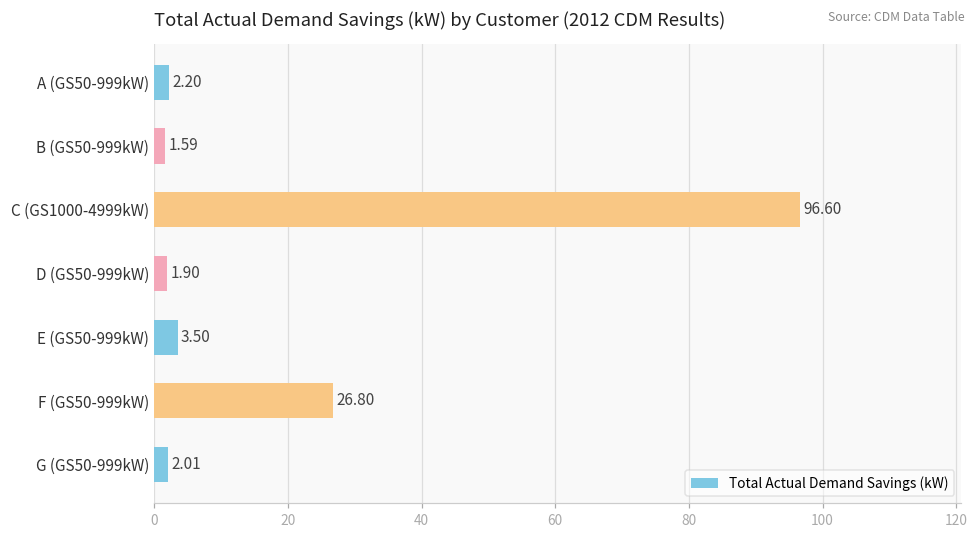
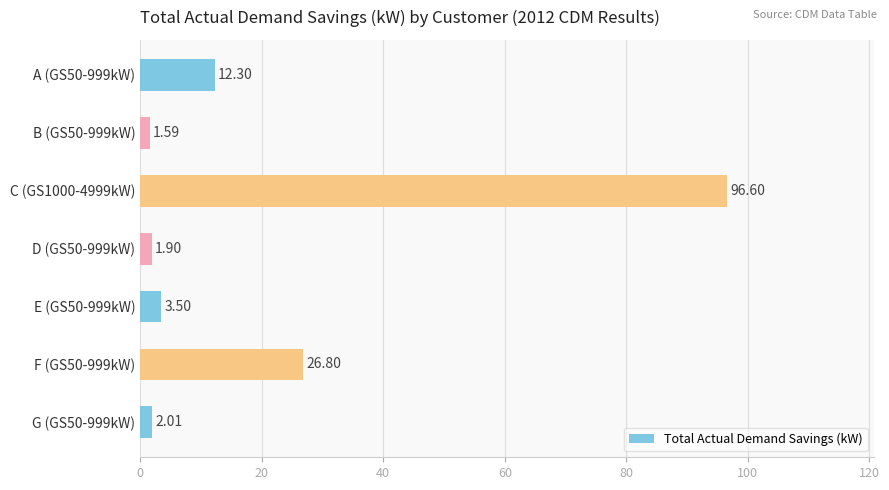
A (GS50-999kW): 2.20 -> 12.30
